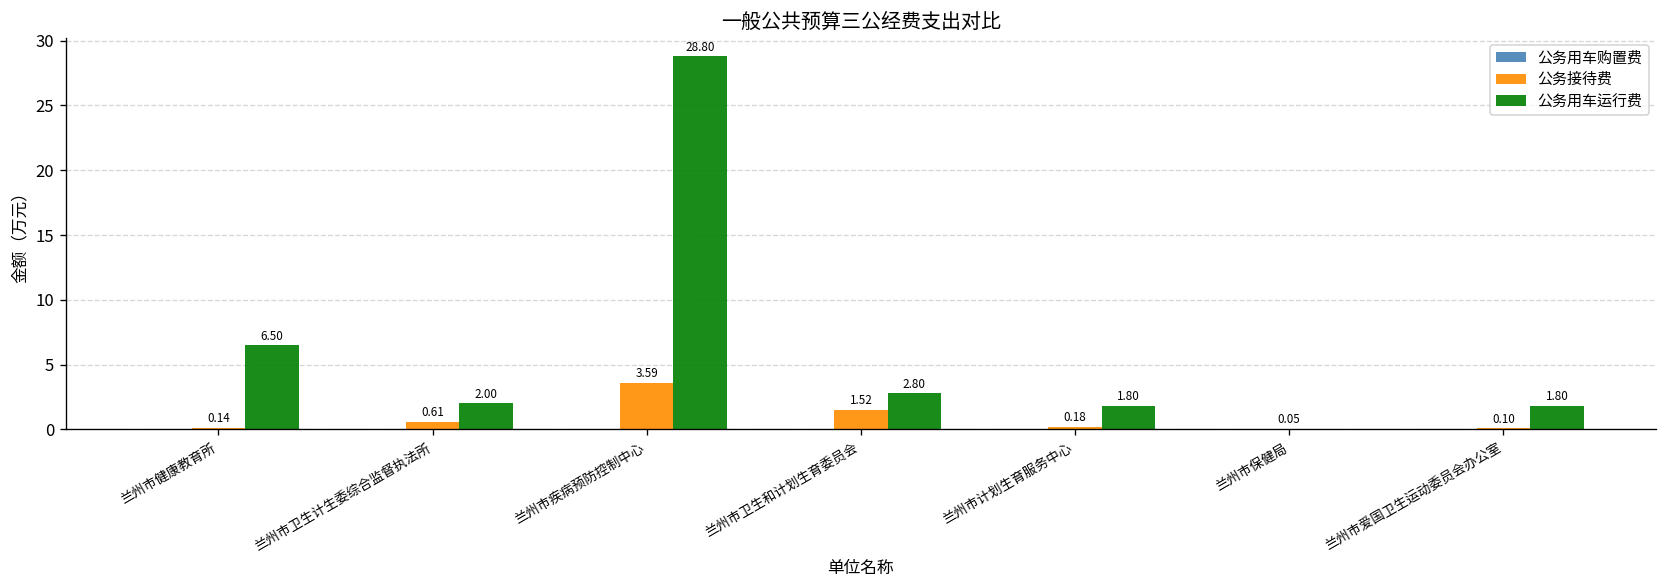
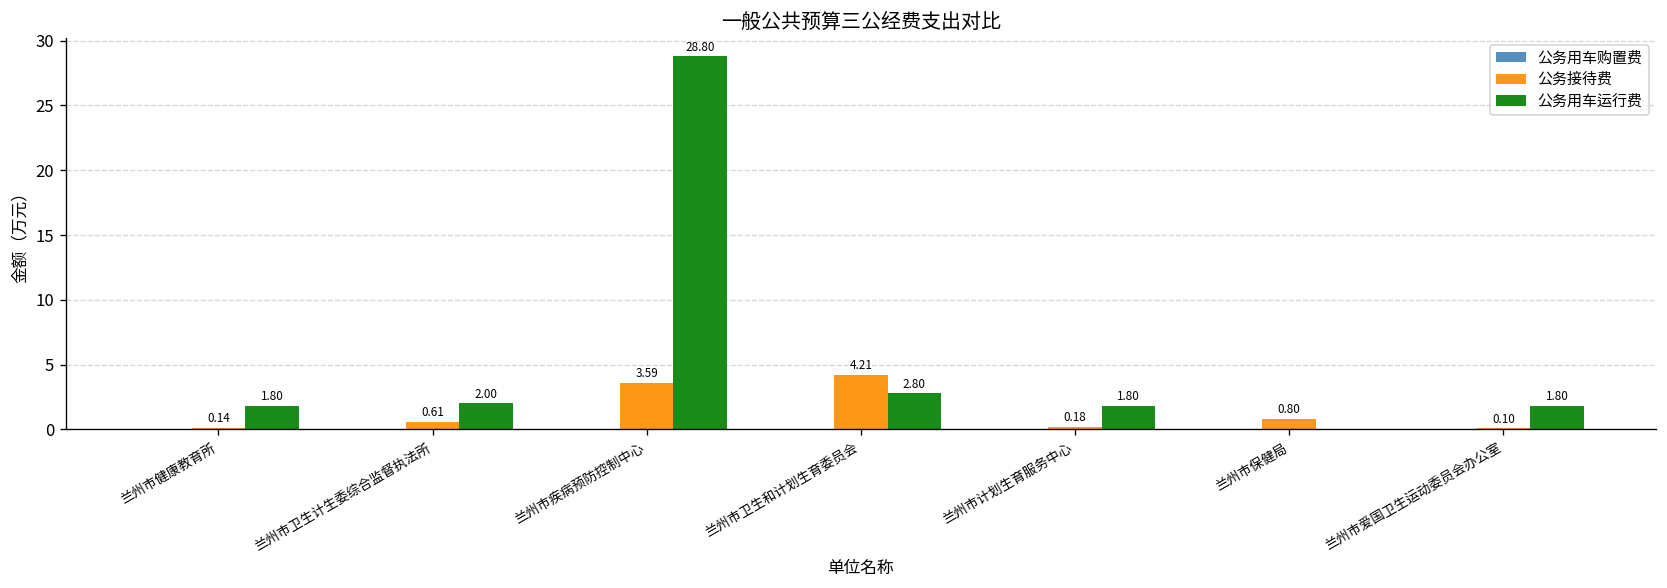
公务用车运行费, 兰州市健康教育所: 6.50 -> 1.80
公务接待费, 兰州市卫生和计划生育委员会: 1.52 -> 4.21
公务接待费, 兰州市保健局: 0.05 -> 0.80
